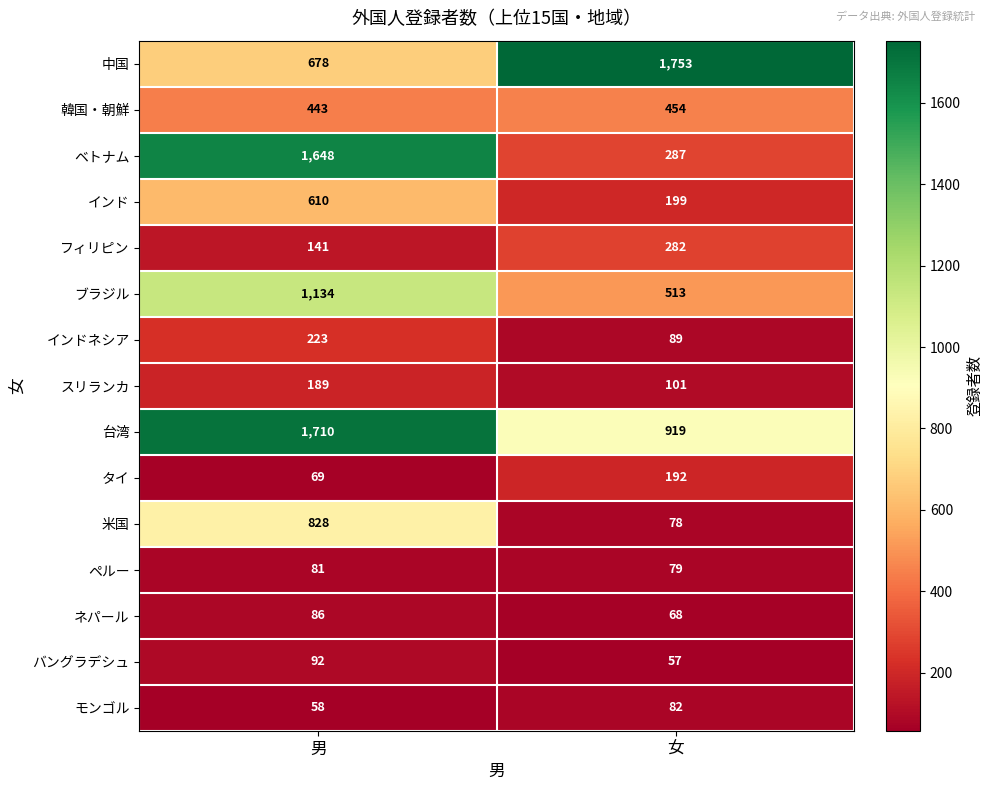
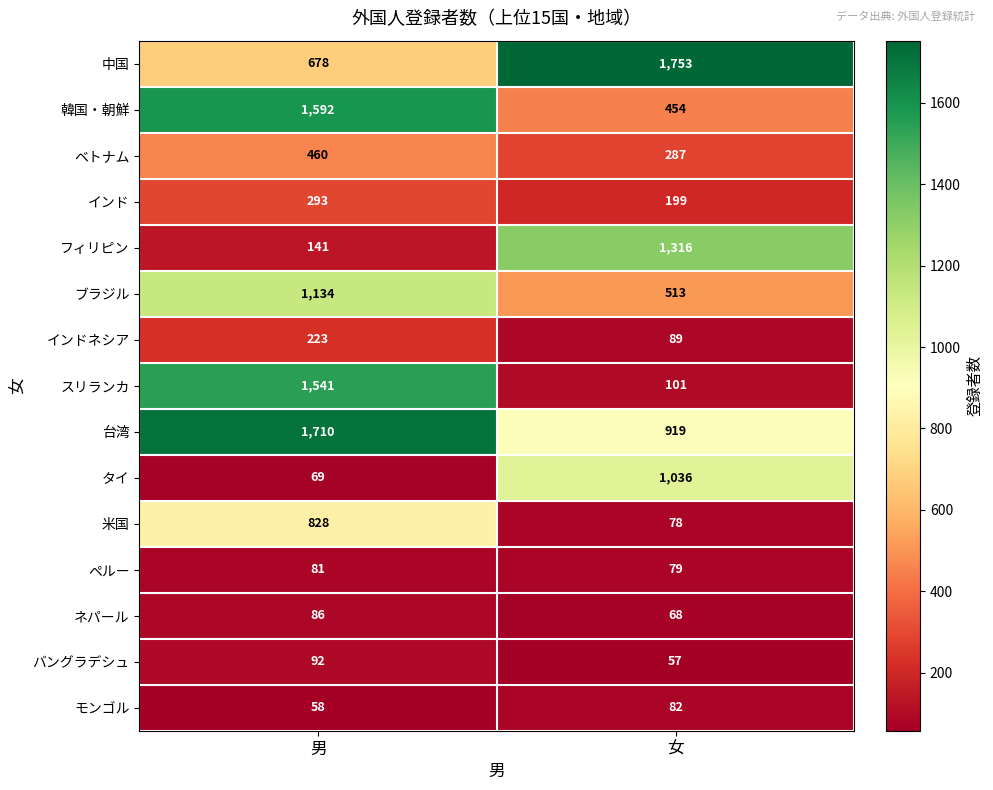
韓国・朝鮮, 男: 443 -> 1,592
ベトナム, 男: 1,648 -> 460
インド, 男: 610 -> 293
フィリピン, 女: 282 -> 1,316
スリランカ, 男: 189 -> 1,541
タイ, 女: 192 -> 1,036
